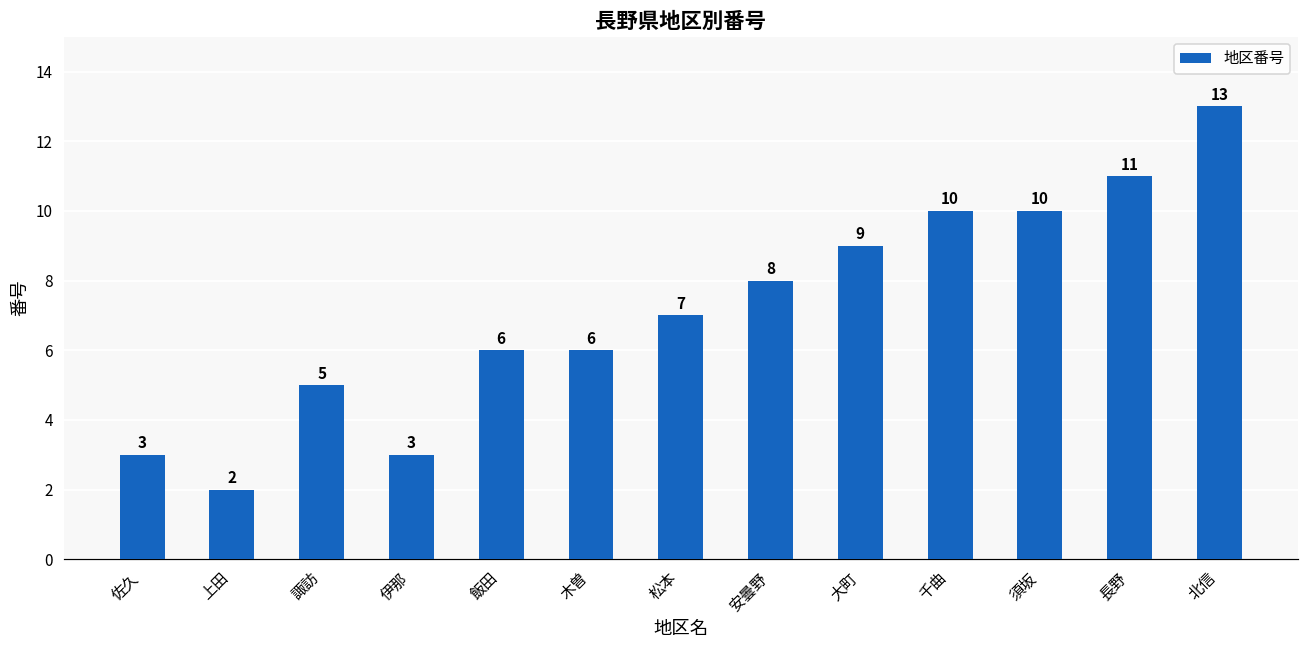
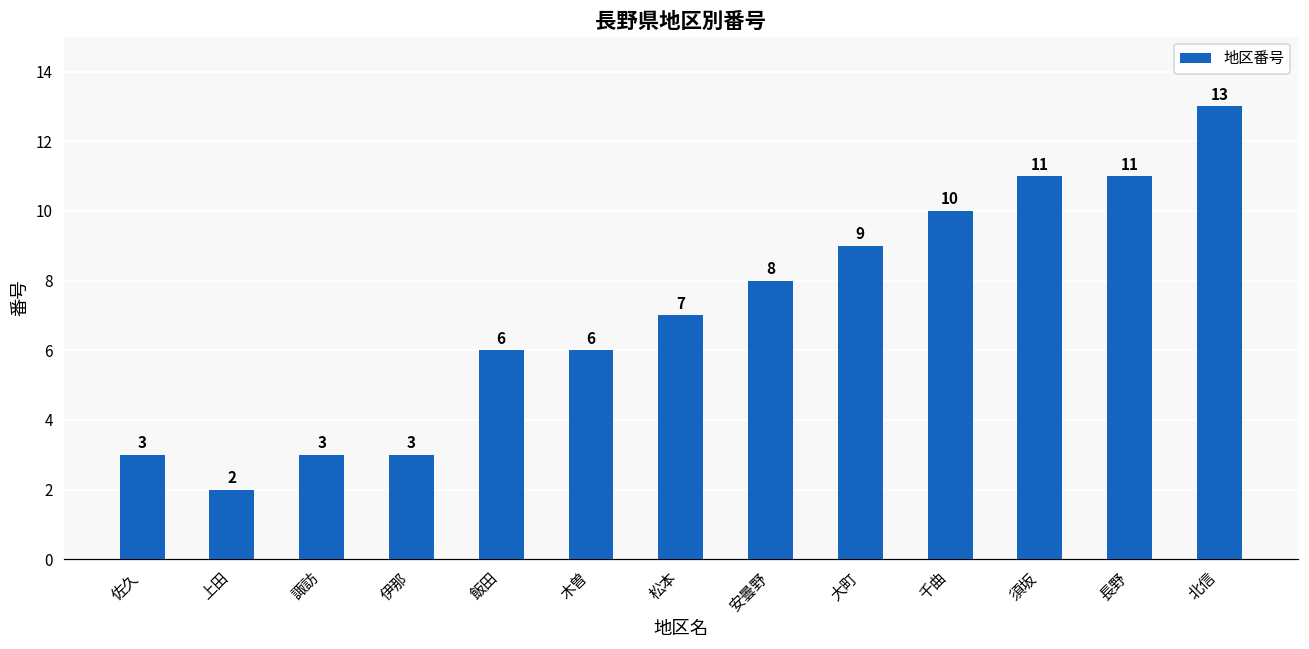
諏訪: 5 -> 3
須坂: 10 -> 11
